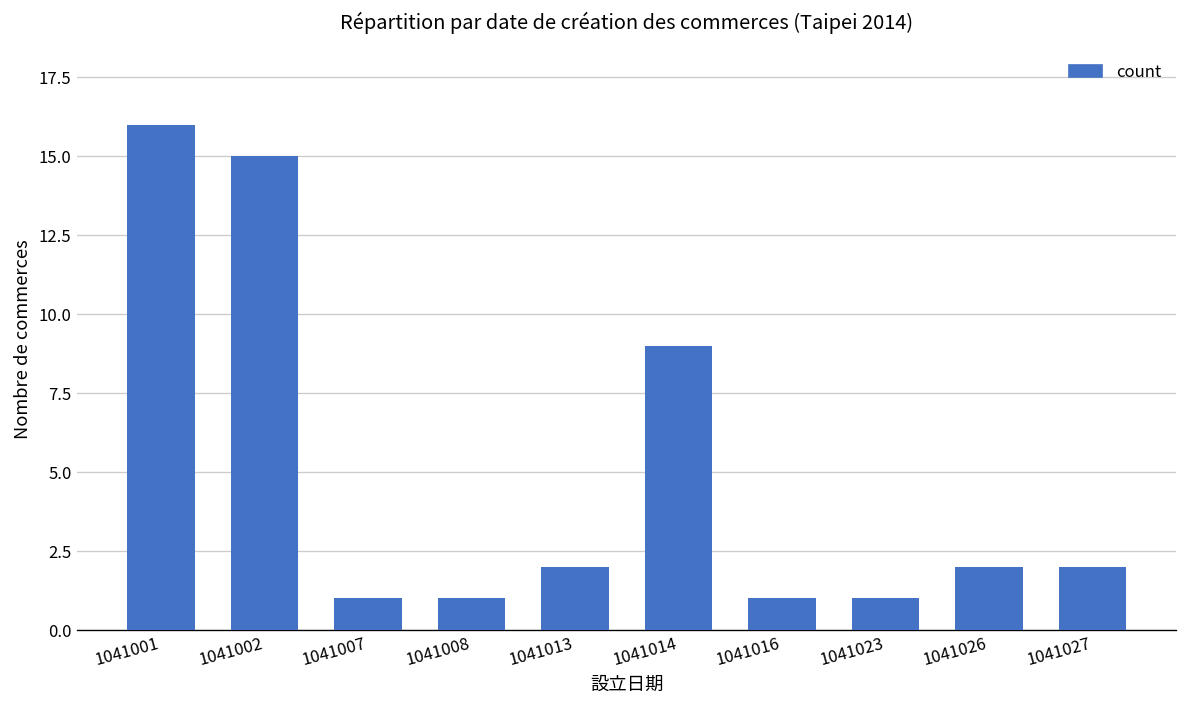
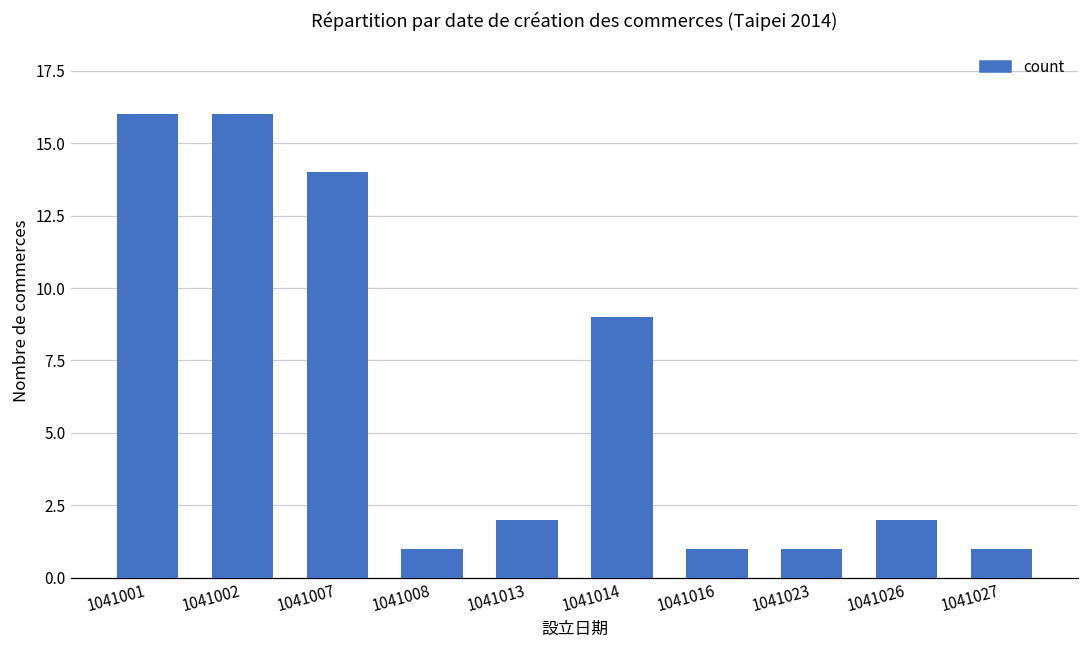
1041002: 15 -> 16
1041007: 1 -> 14
1041027: 2 -> 1
